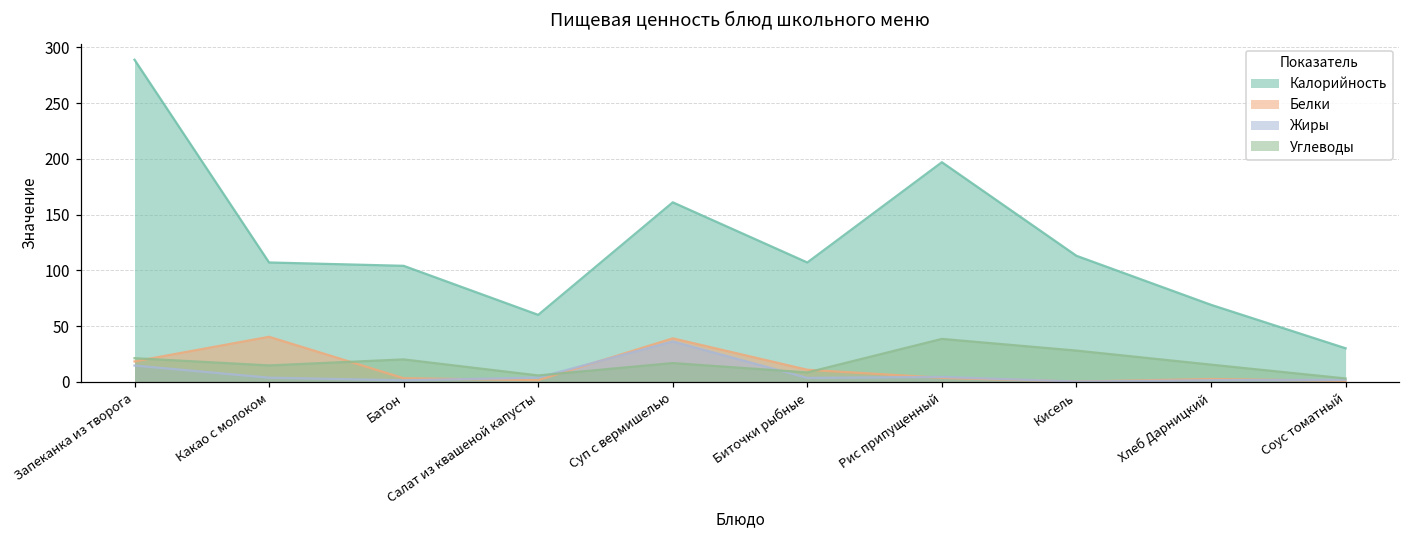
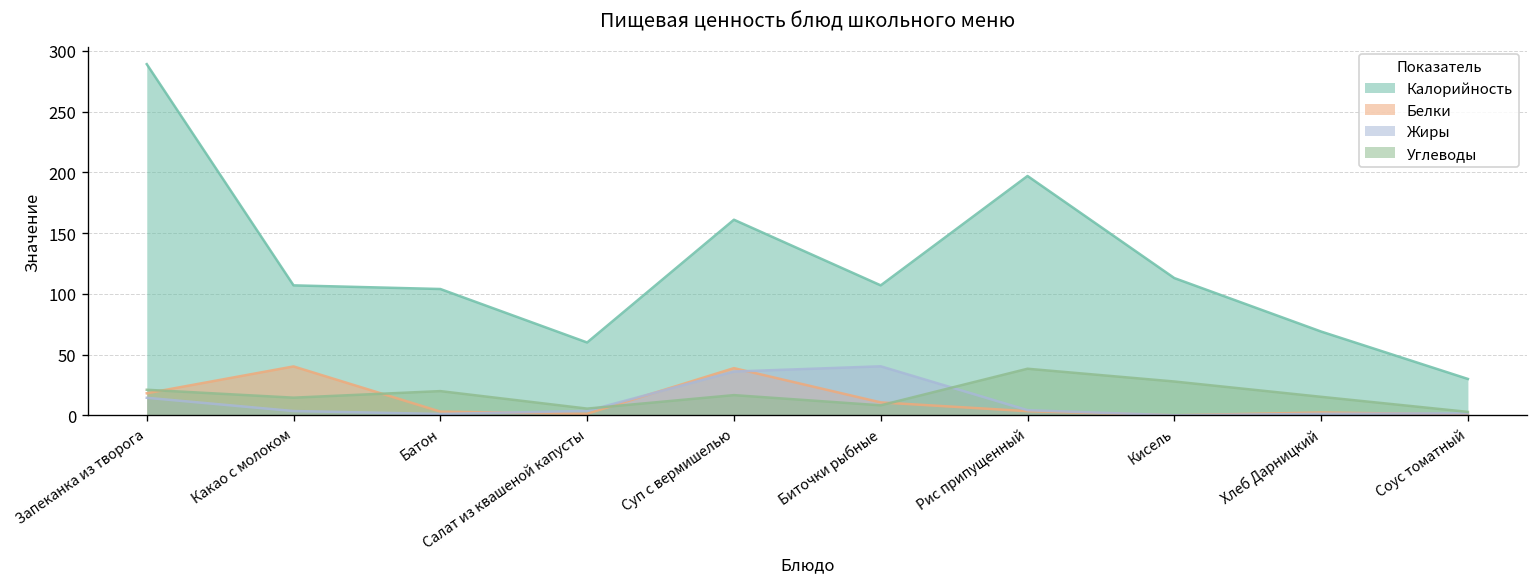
Жиры, Биточки рыбные: 3 -> 40
